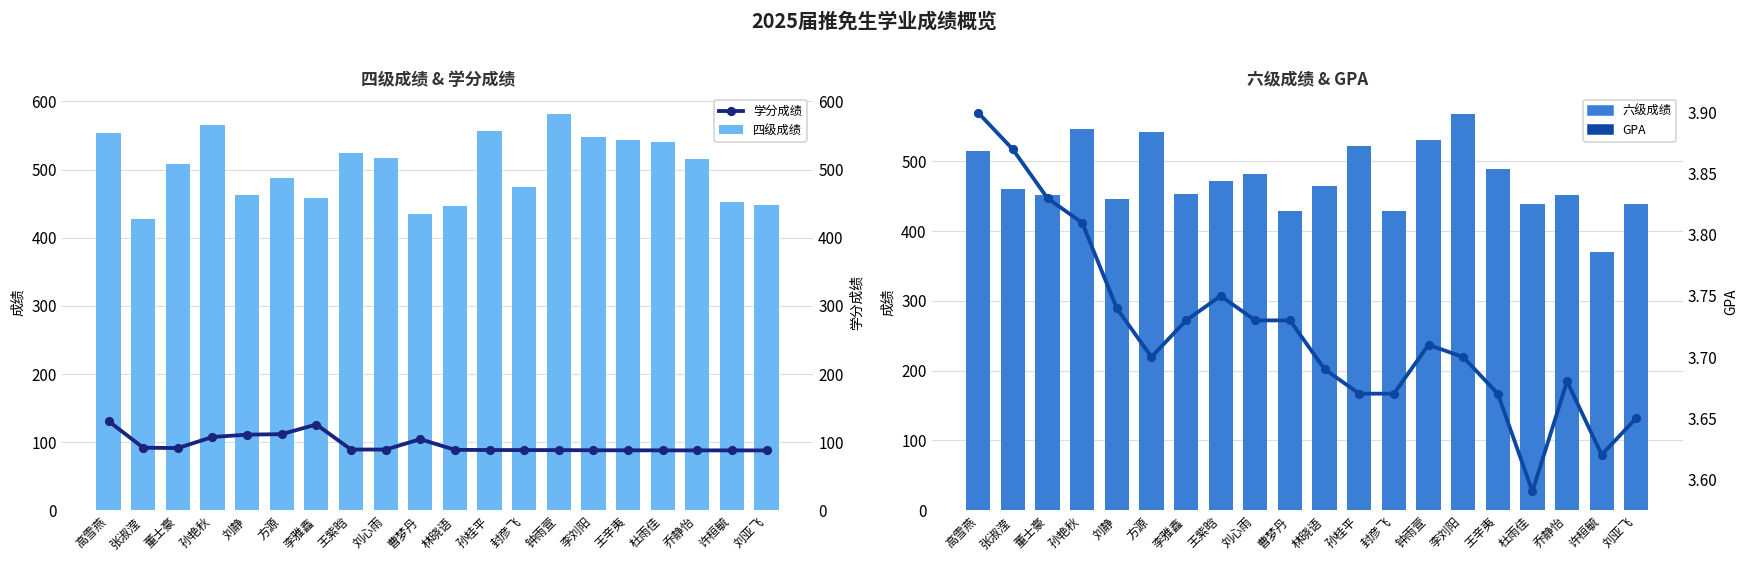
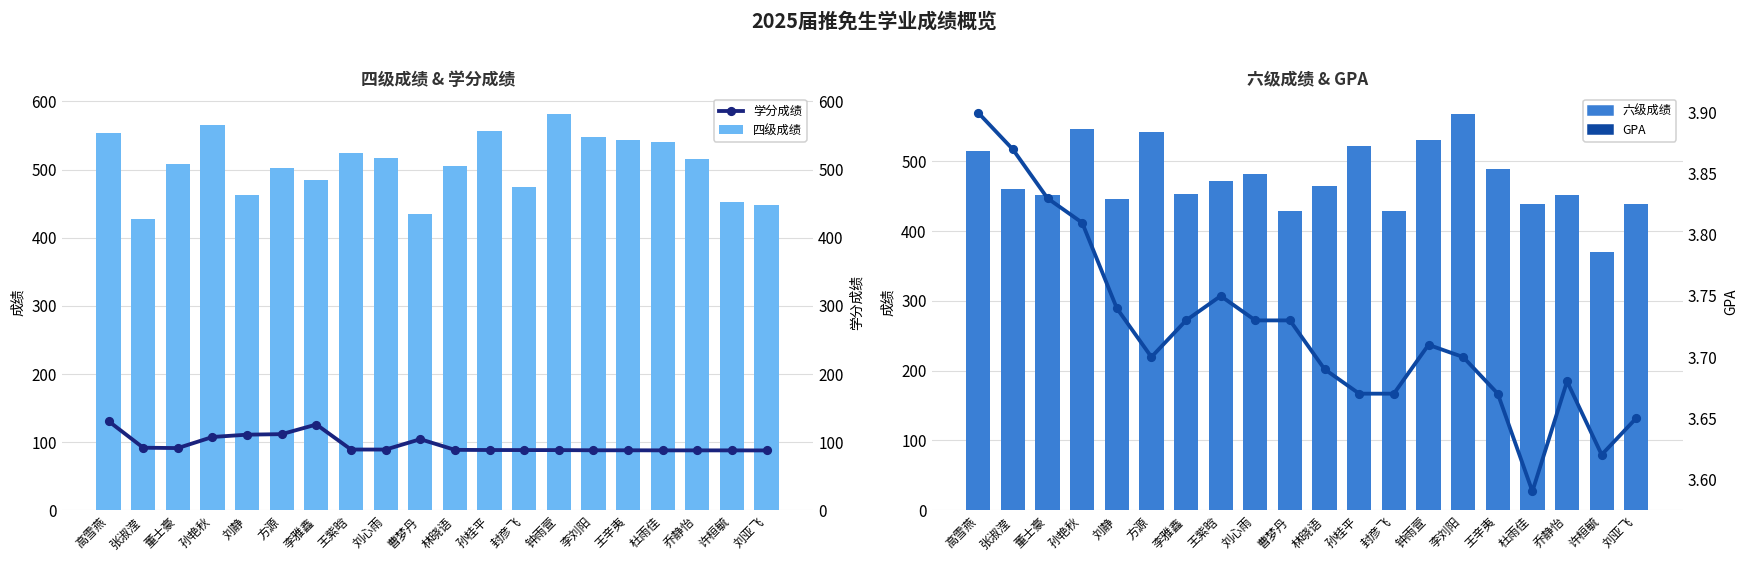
四级成绩 & 学分成绩, 四级成绩, 方源: 490 -> 500
四级成绩 & 学分成绩, 四级成绩, 李雅鑫: 460 -> 490
四级成绩 & 学分成绩, 四级成绩, 林晓语: 450 -> 510
